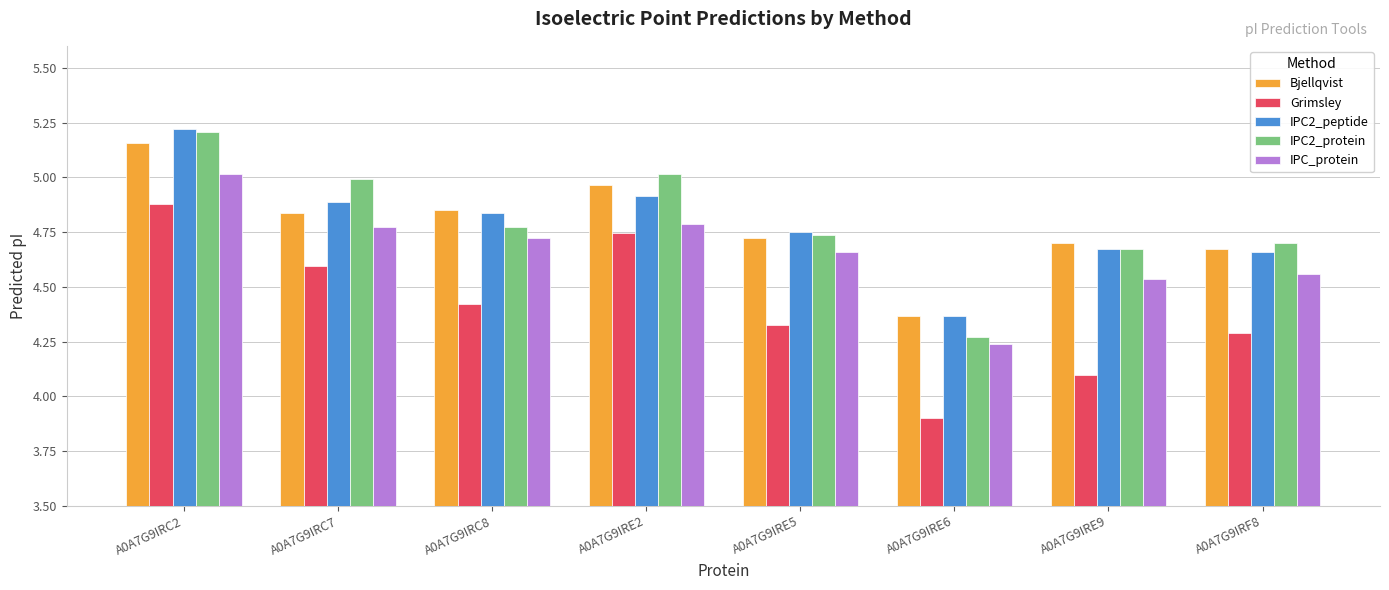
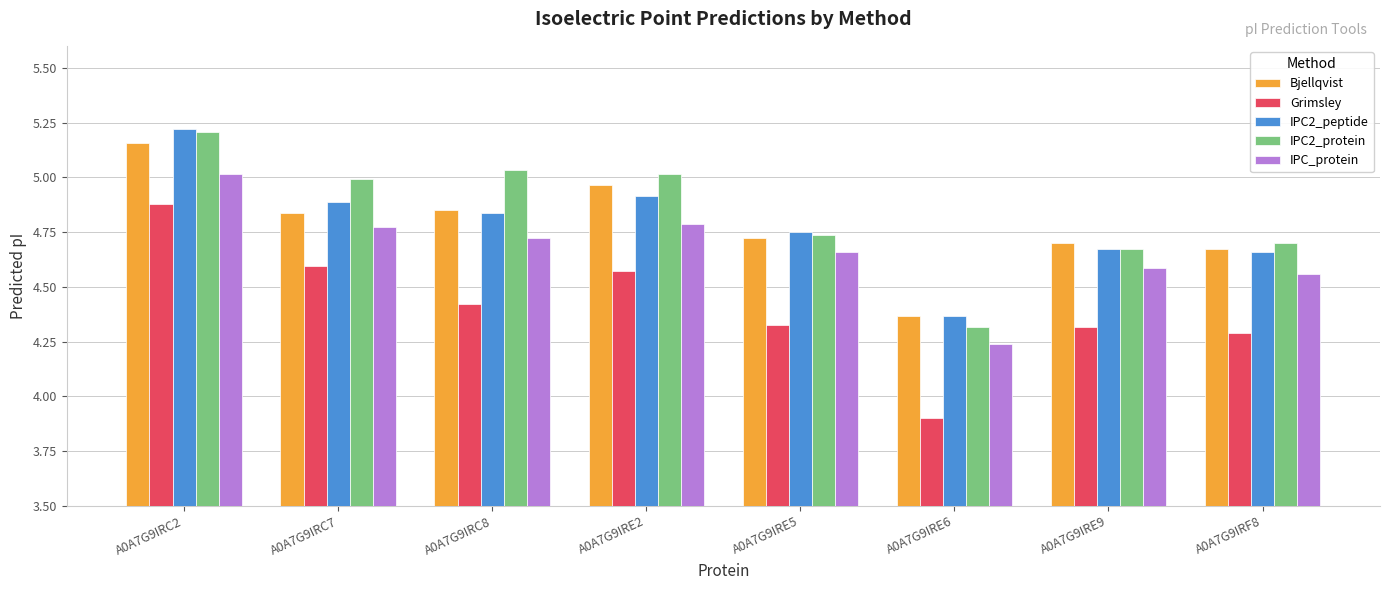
IPC2_protein, A0A7G9IRC8: 4.77 -> 5.03
Grimsley, A0A7G9IRE2: 4.75 -> 4.57
IPC2_protein, A0A7G9IRE6: 4.27 -> 4.32
Grimsley, A0A7G9IRE9: 4.10 -> 4.32
IPC_protein, A0A7G9IRE9: 4.53 -> 4.58
